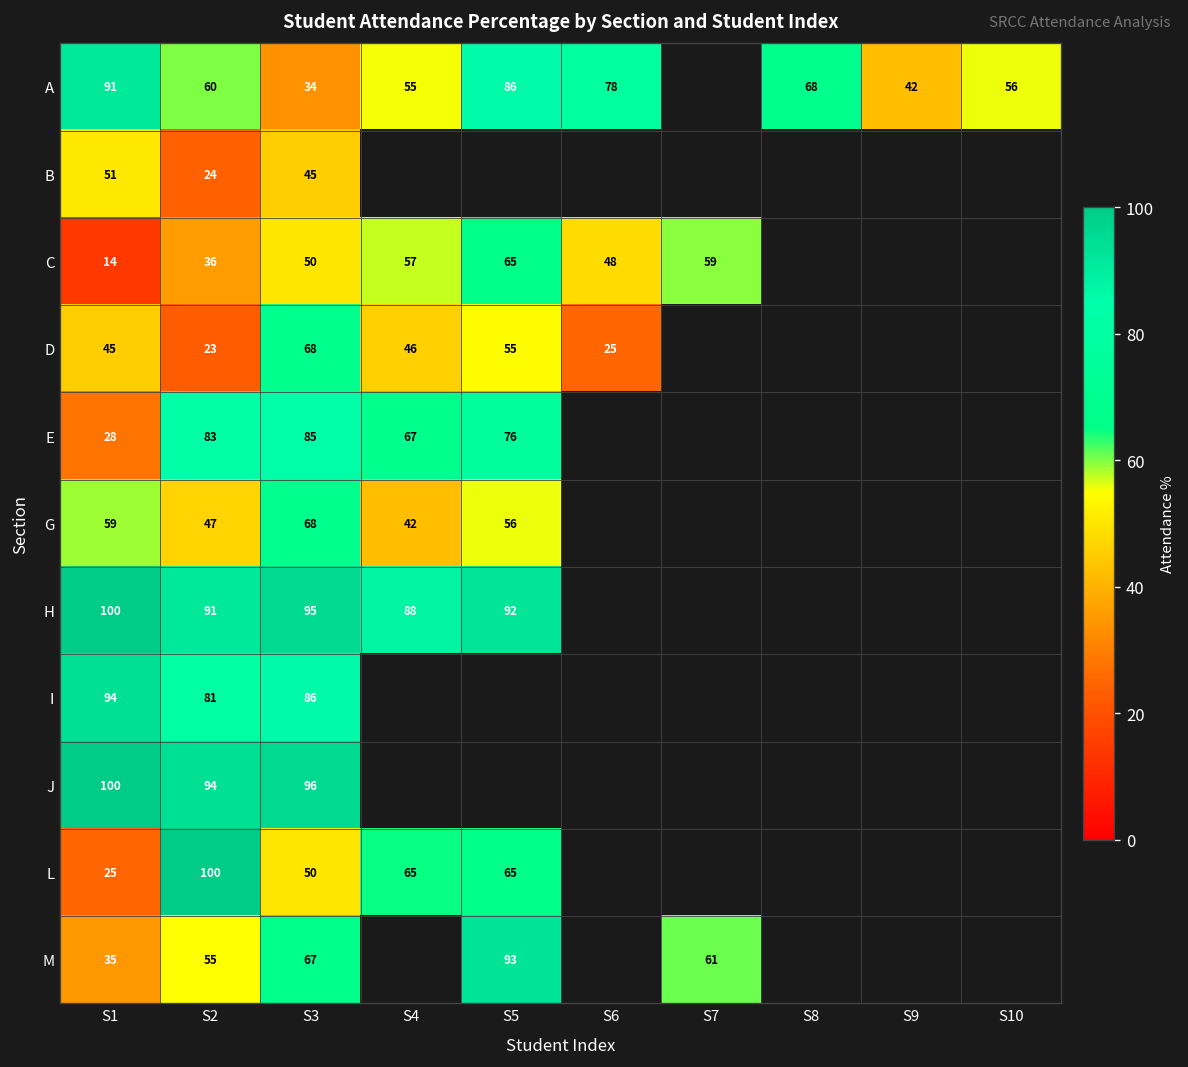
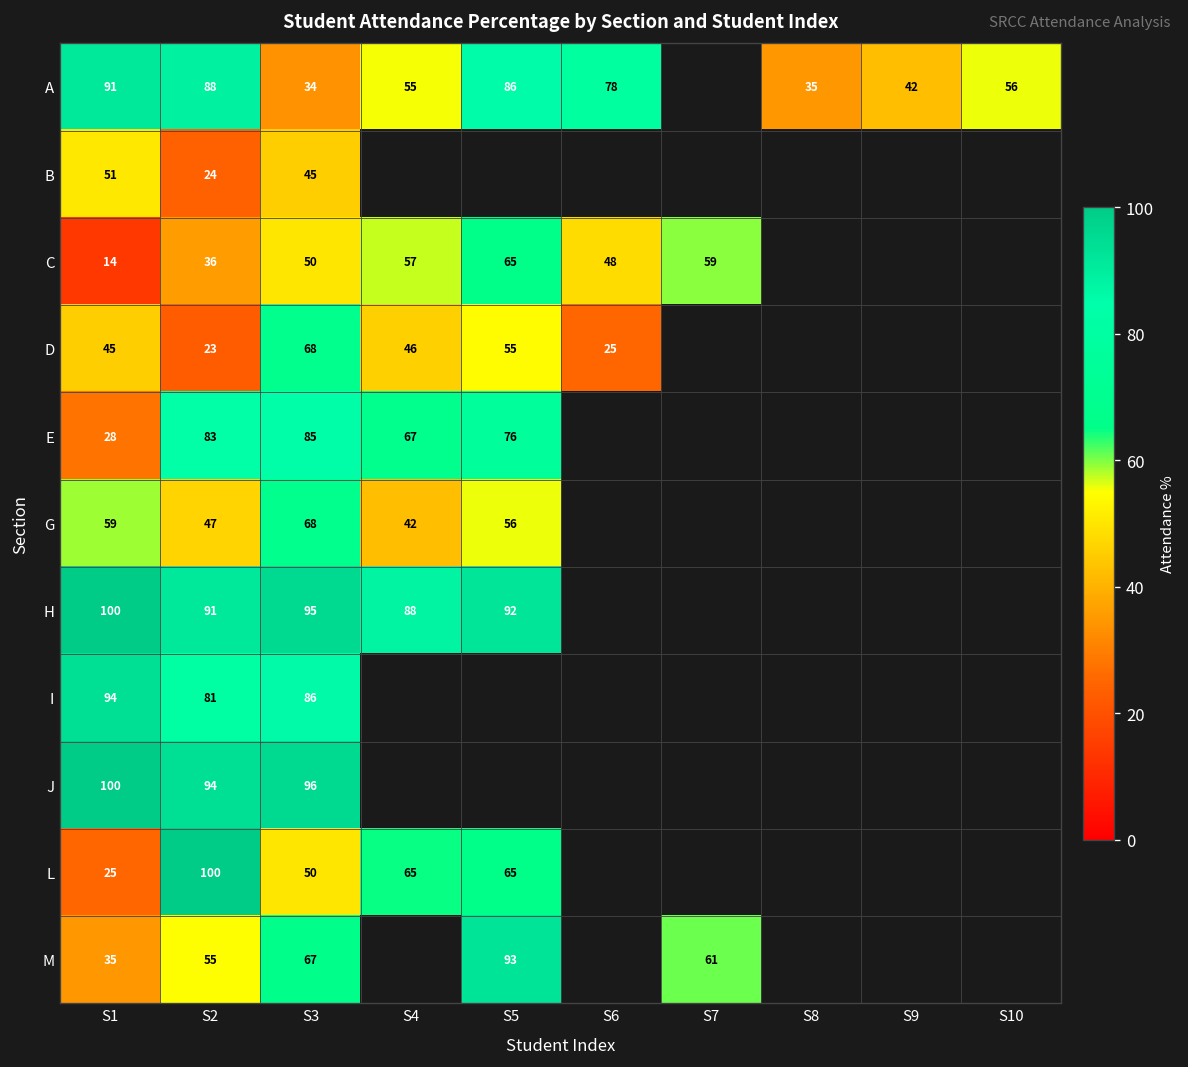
A, S2: 60 -> 88
A, S8: 68 -> 35
